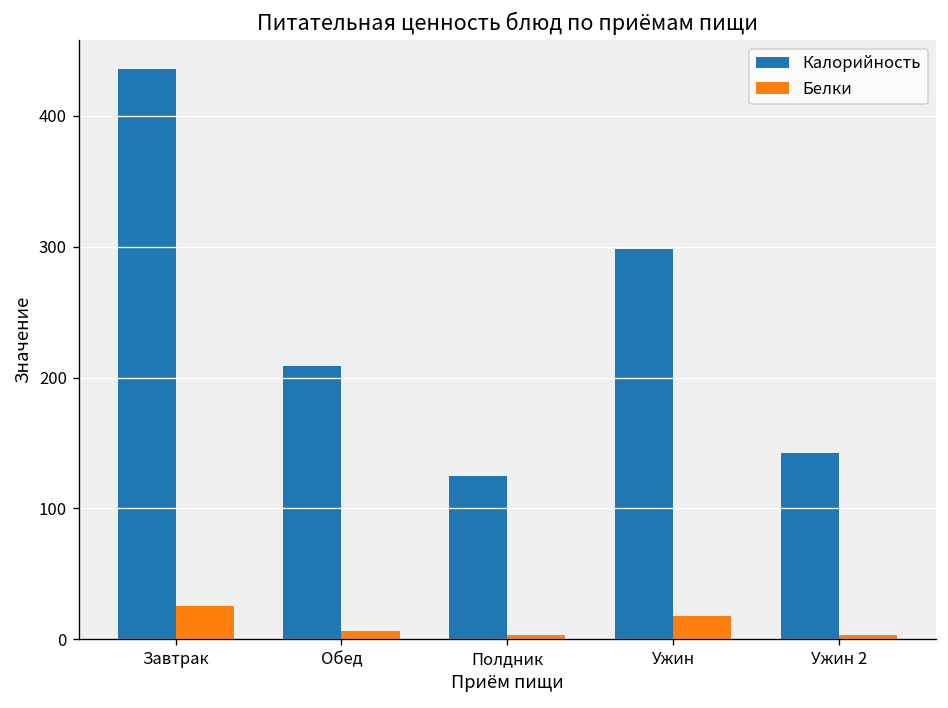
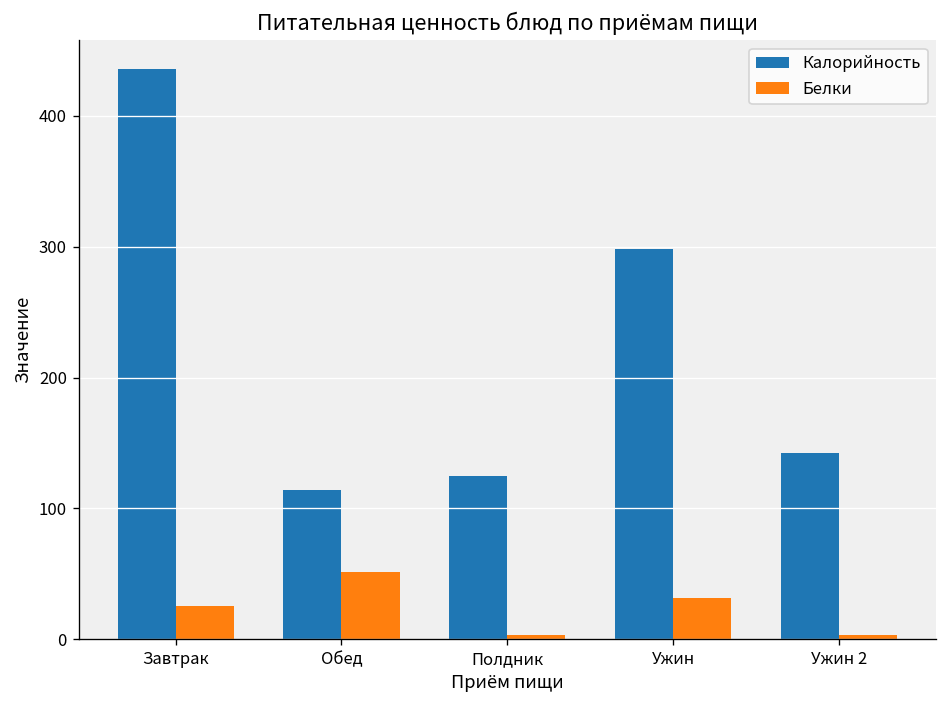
Калорийность, Обед: 209 -> 114
Белки, Обед: 6 -> 51
Белки, Ужин: 17 -> 32
